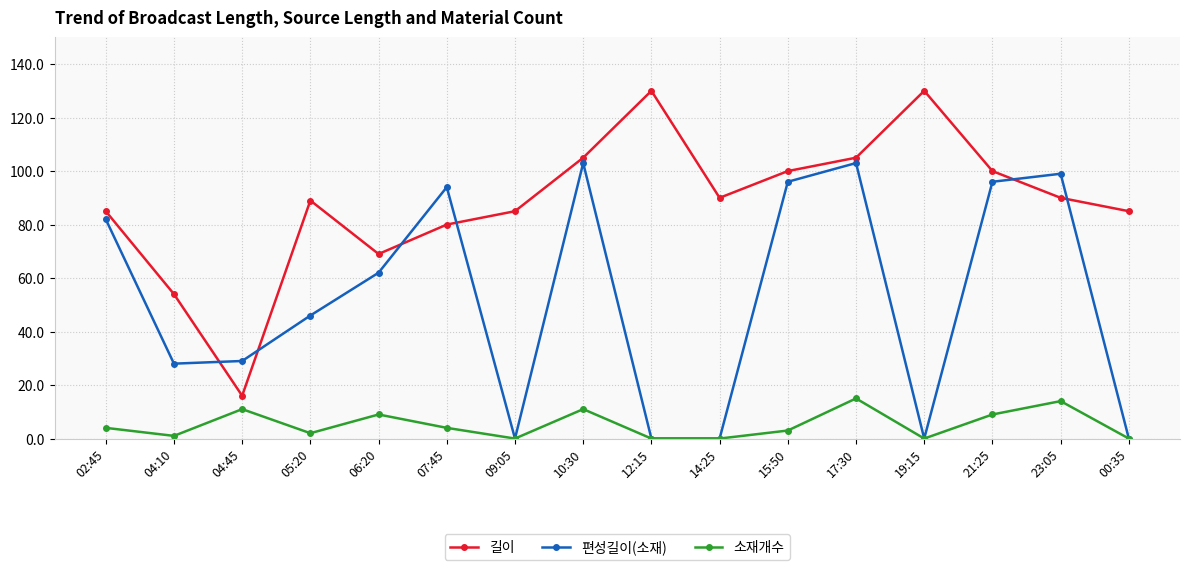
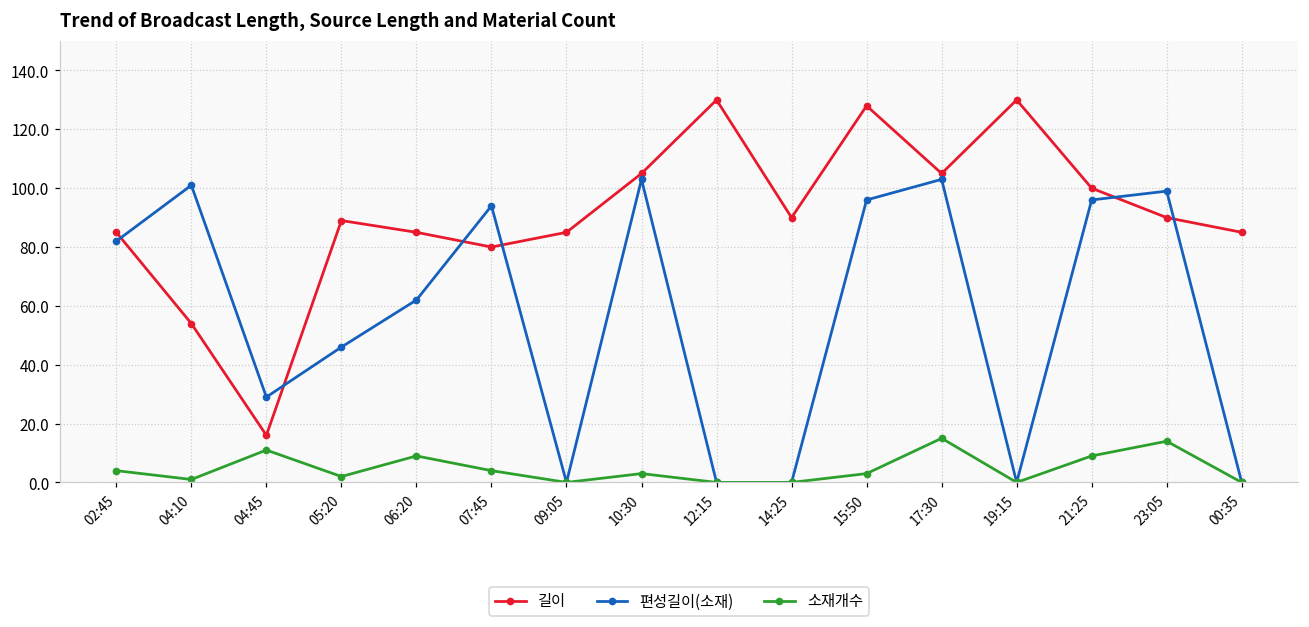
편성길이(소재), 04:10: 28 -> 101
길이, 06:20: 69 -> 85
소재개수, 10:30: 11 -> 3
길이, 15:50: 100 -> 128
